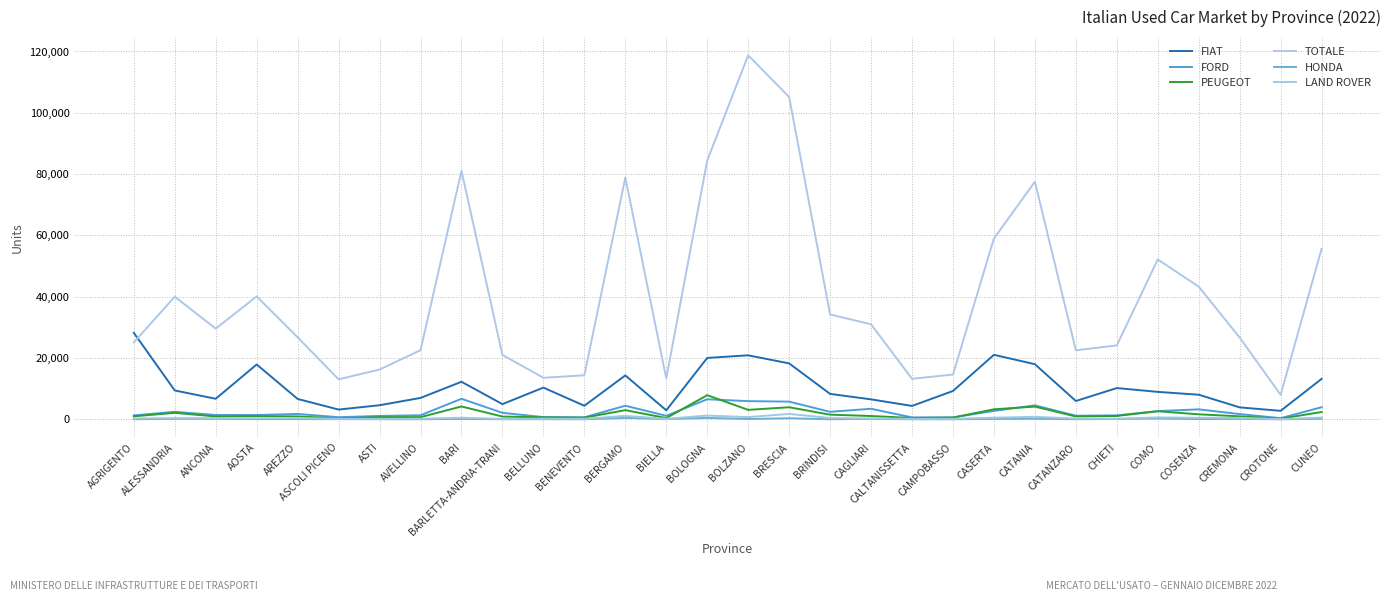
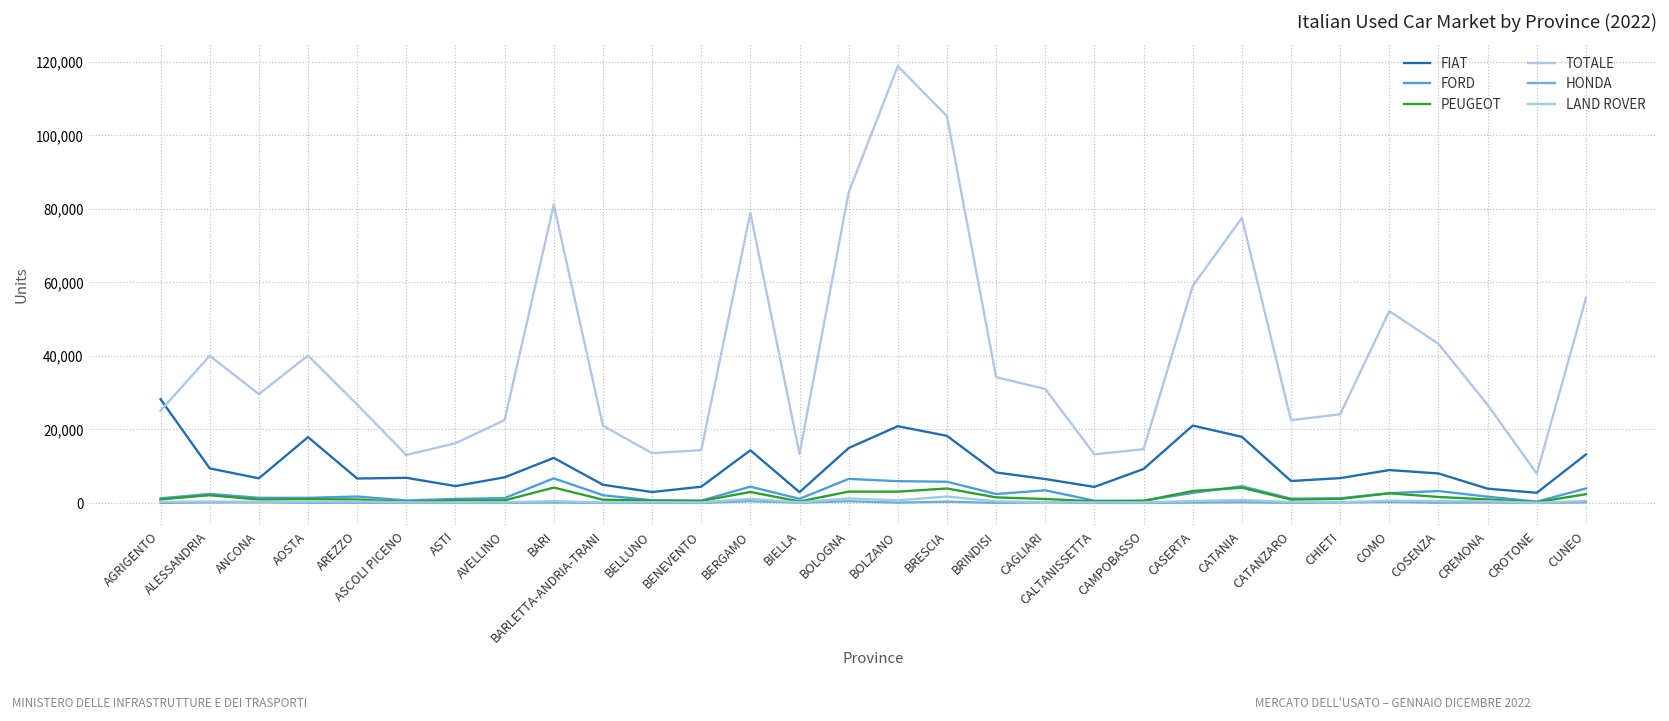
FIAT, ASCOLI PICENO: 3,000 -> 7,000
FIAT, BELLUNO: 10,000 -> 3,000
FIAT, BOLOGNA: 20,000 -> 15,000
PEUGEOT, BOLOGNA: 8,000 -> 3,000
FIAT, CHIETI: 10,000 -> 7,000
